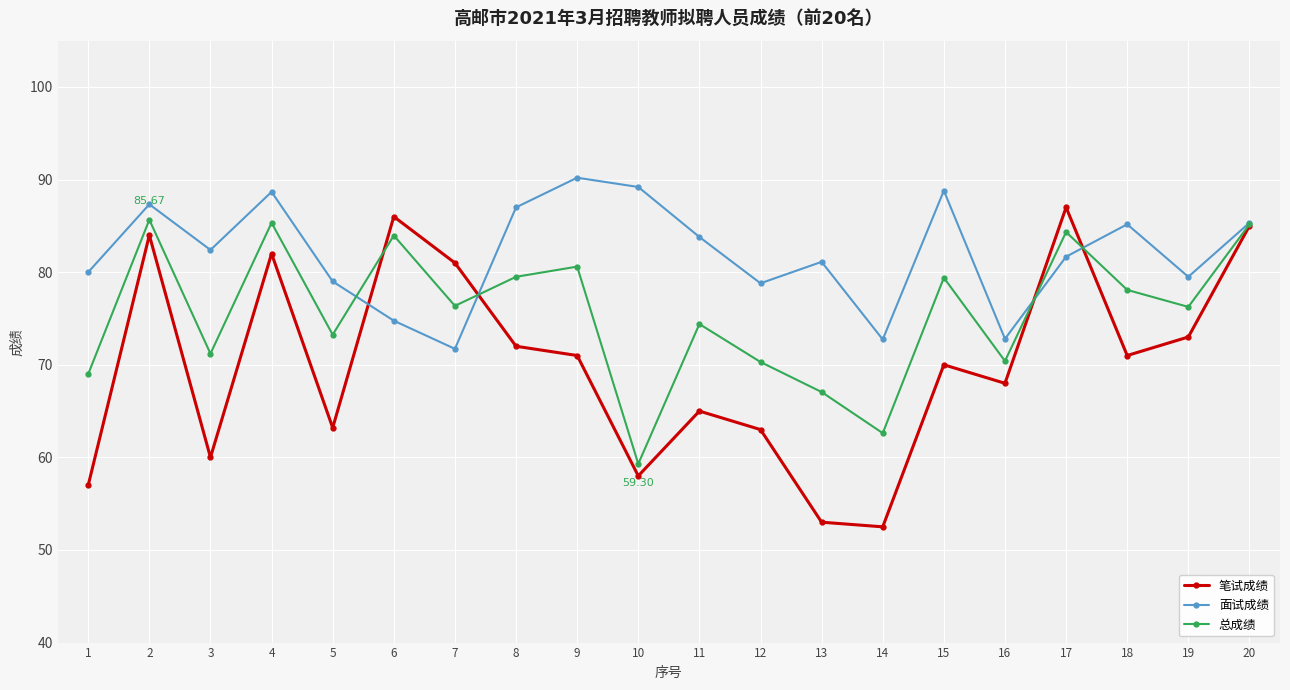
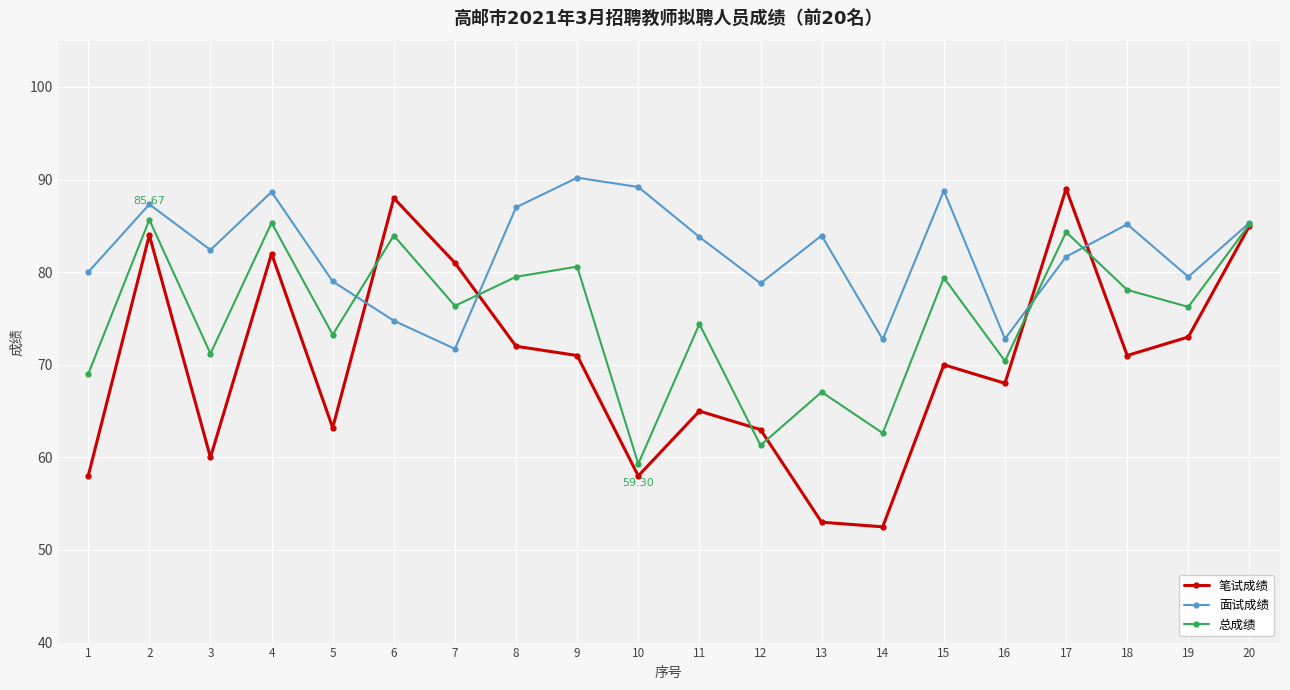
笔试成绩, 1: 57 -> 58
笔试成绩, 6: 86 -> 88
总成绩, 12: 70 -> 61
面试成绩, 13: 81 -> 84
笔试成绩, 17: 87 -> 89
